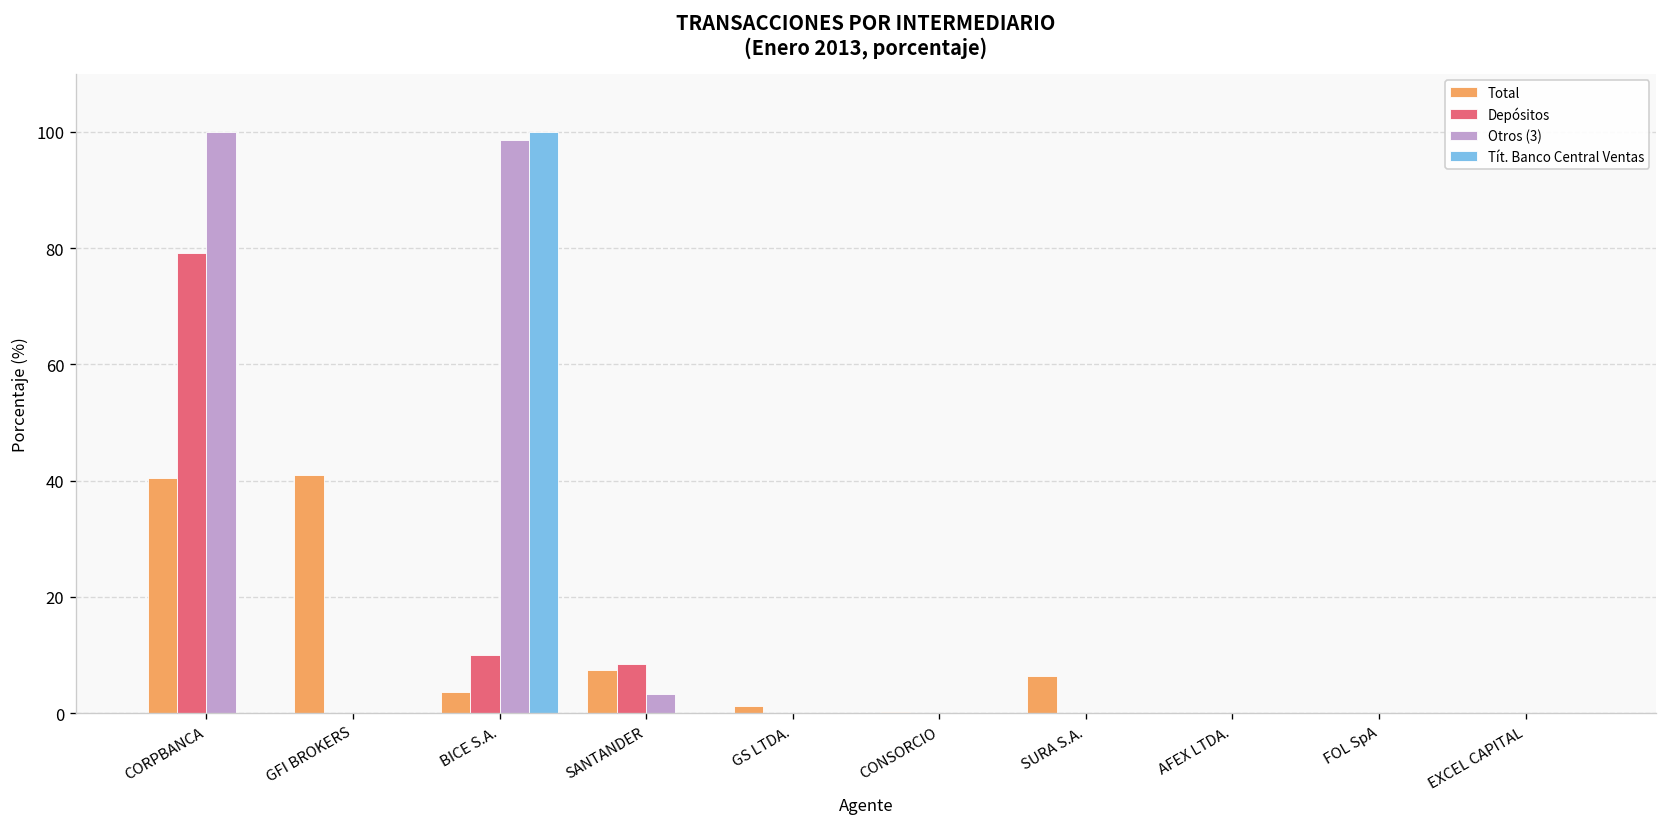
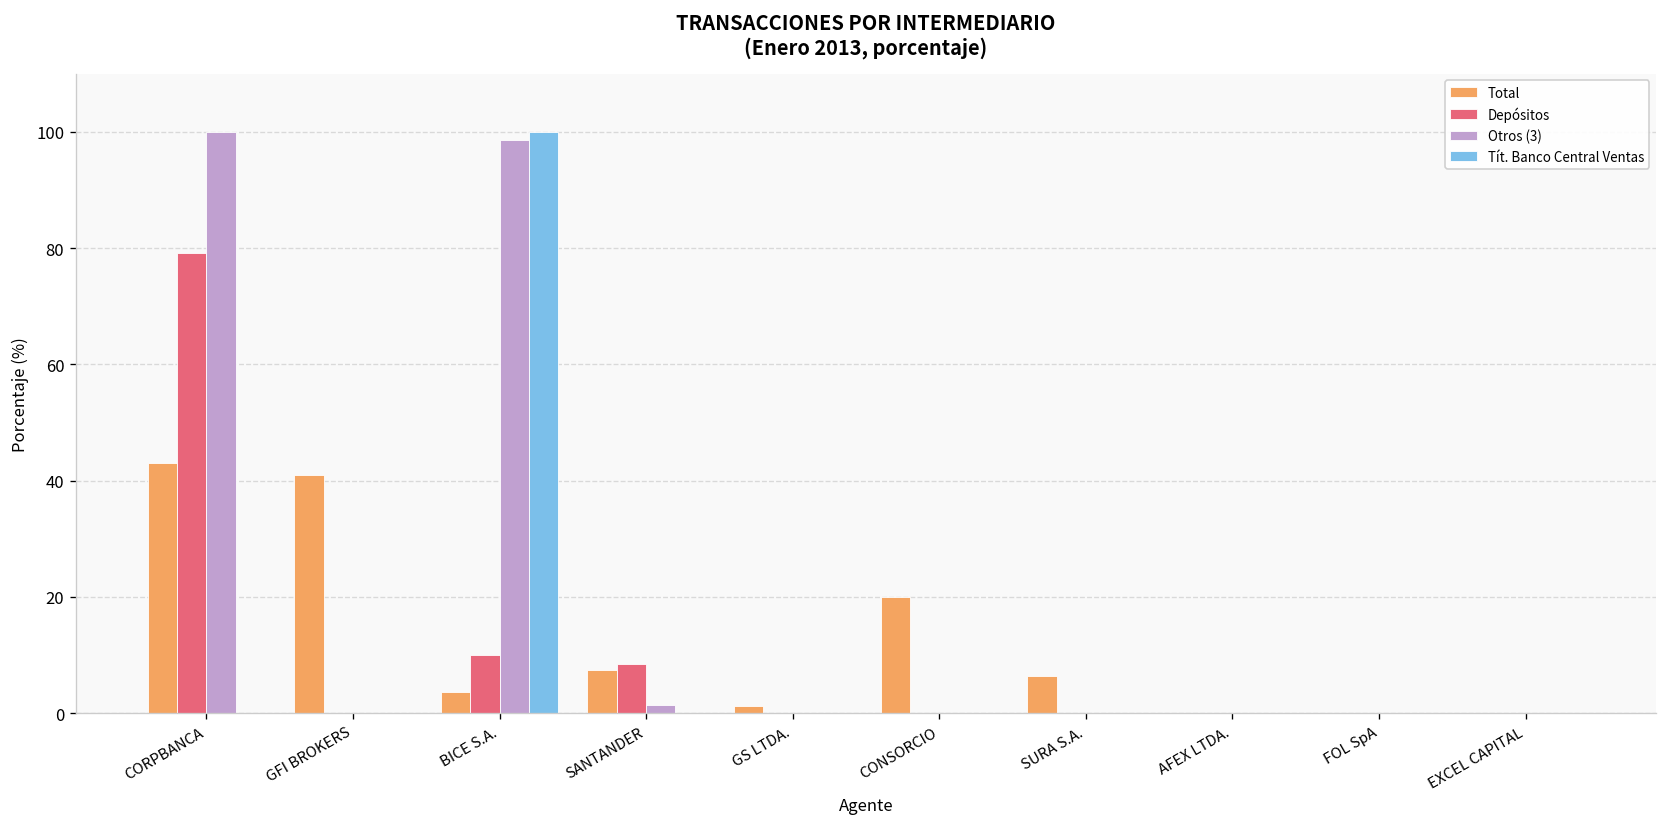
Total, CORPBANCA: 41 -> 43
Otros (3), SANTANDER: 3 -> 1
Total, CONSORCIO: 0 -> 20
